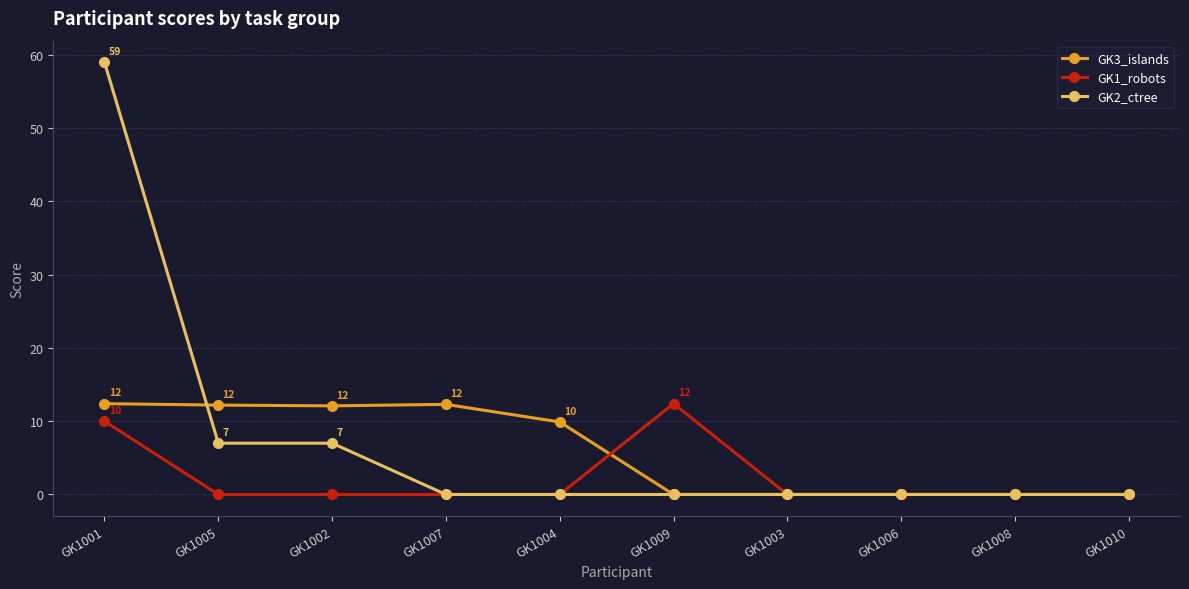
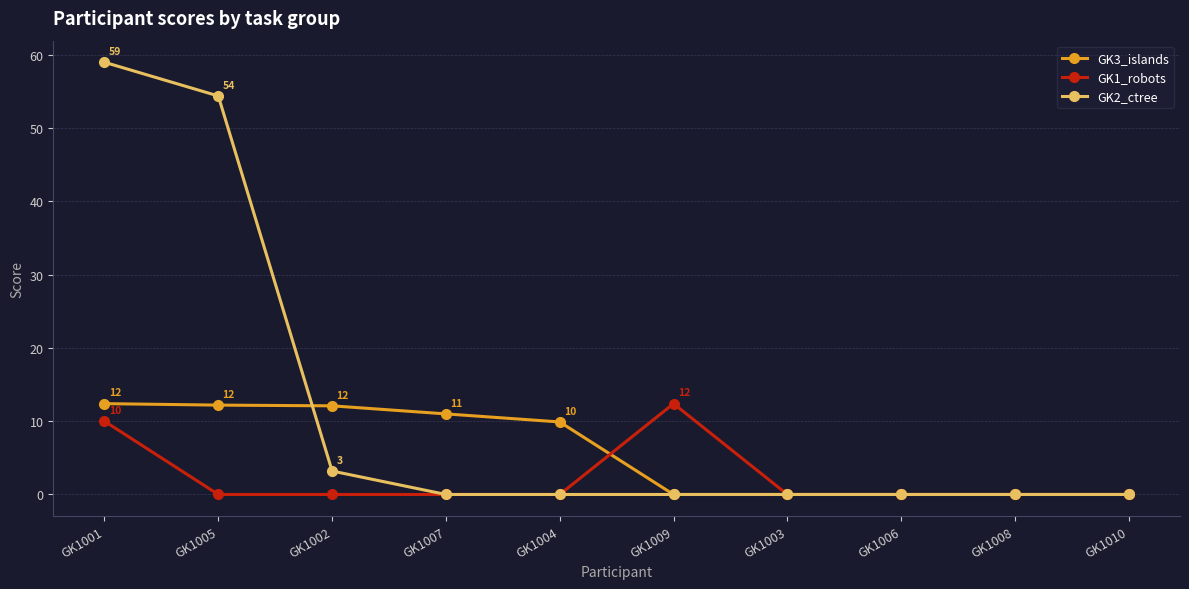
GK2_ctree, GK1005: 7 -> 54
GK2_ctree, GK1002: 7 -> 3
GK3_islands, GK1007: 12 -> 11
